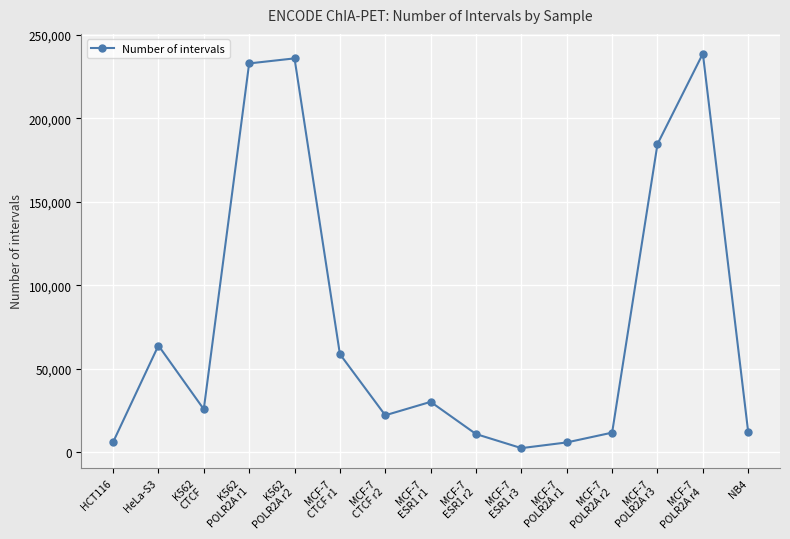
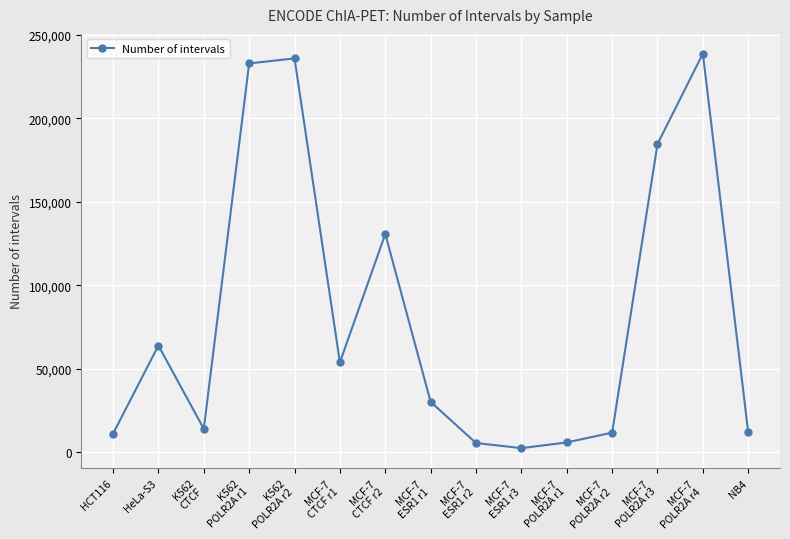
HCT116: 6,000 -> 11,000
K562 CTCF: 26,000 -> 14,000
MCF-7 CTCF r1: 59,000 -> 54,000
MCF-7 CTCF r2: 22,000 -> 131,000
MCF-7 ESR1 r2: 11,000 -> 5,000
